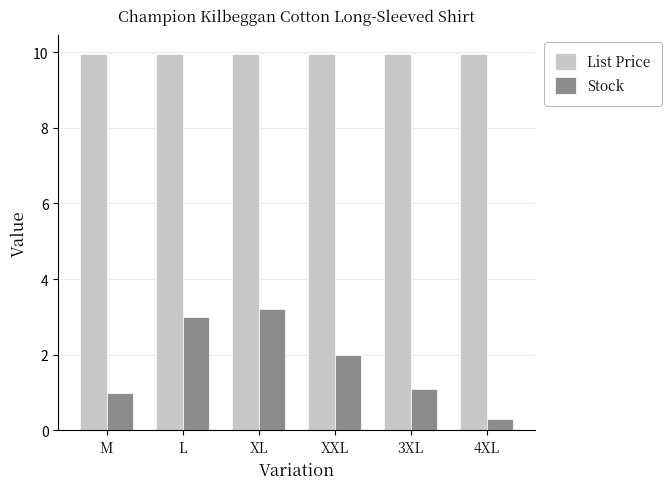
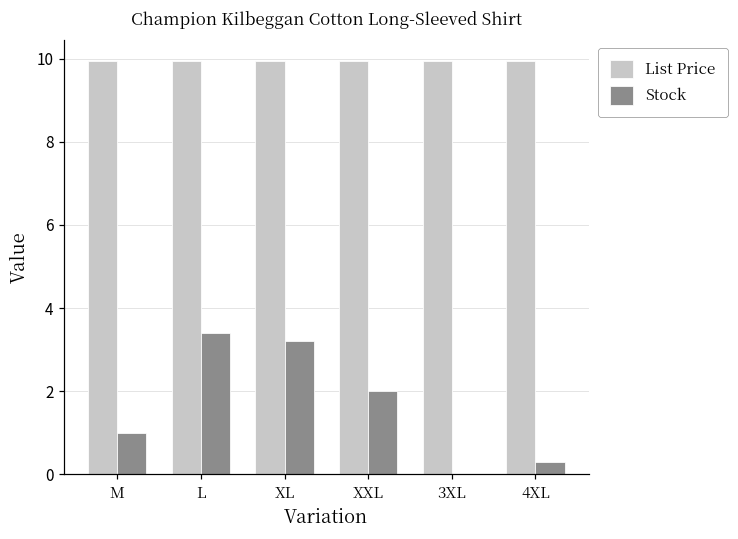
Stock, L: 3.0 -> 3.4
Stock, 3XL: 1.1 -> 0.0
